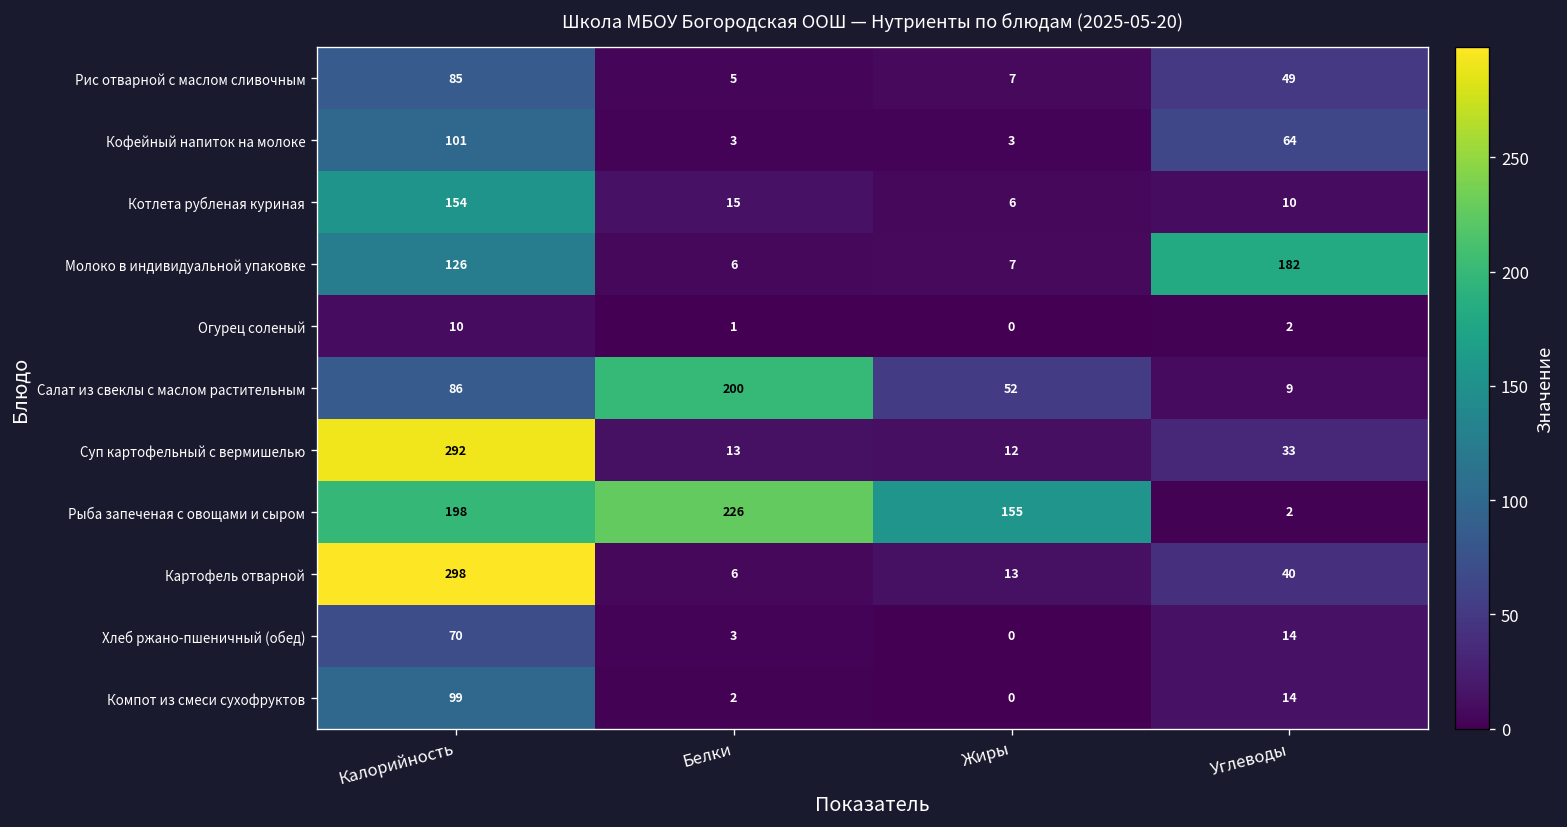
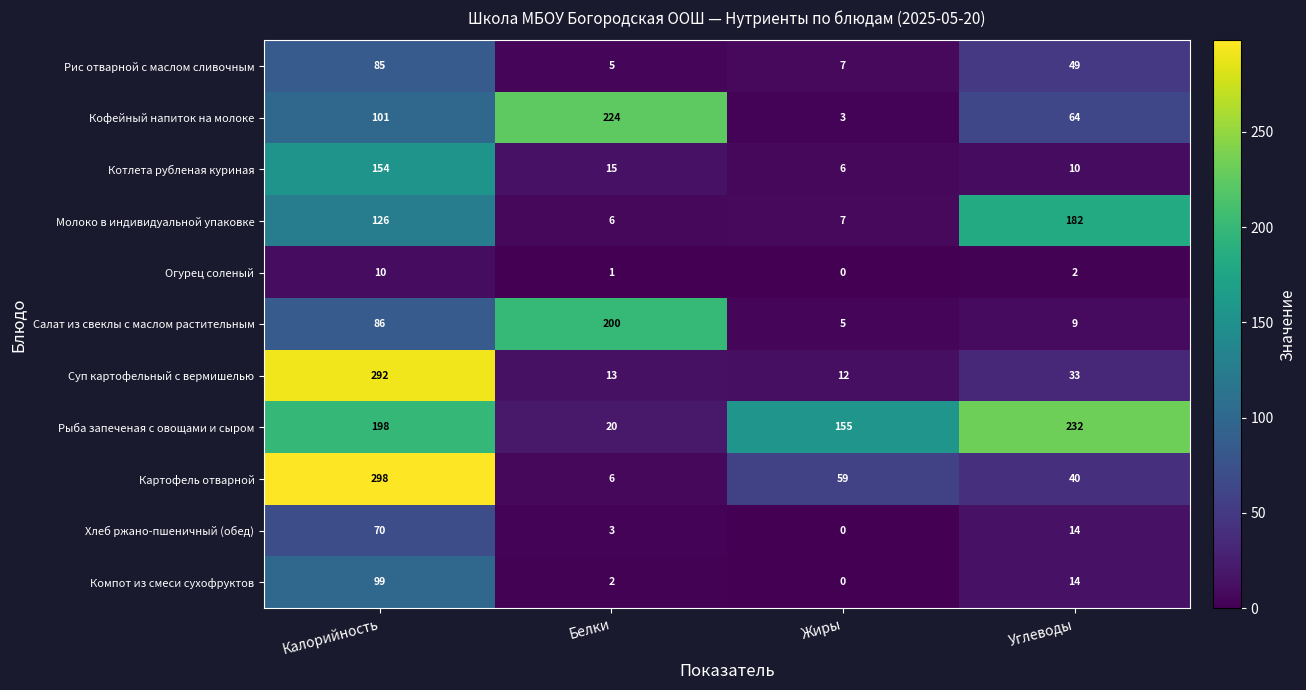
Кофейный напиток на молоке, Белки: 3 -> 224
Салат из свеклы с маслом растительным, Жиры: 52 -> 5
Рыба запеченая с овощами и сыром, Белки: 226 -> 20
Рыба запеченая с овощами и сыром, Углеводы: 2 -> 232
Картофель отварной, Жиры: 13 -> 59
